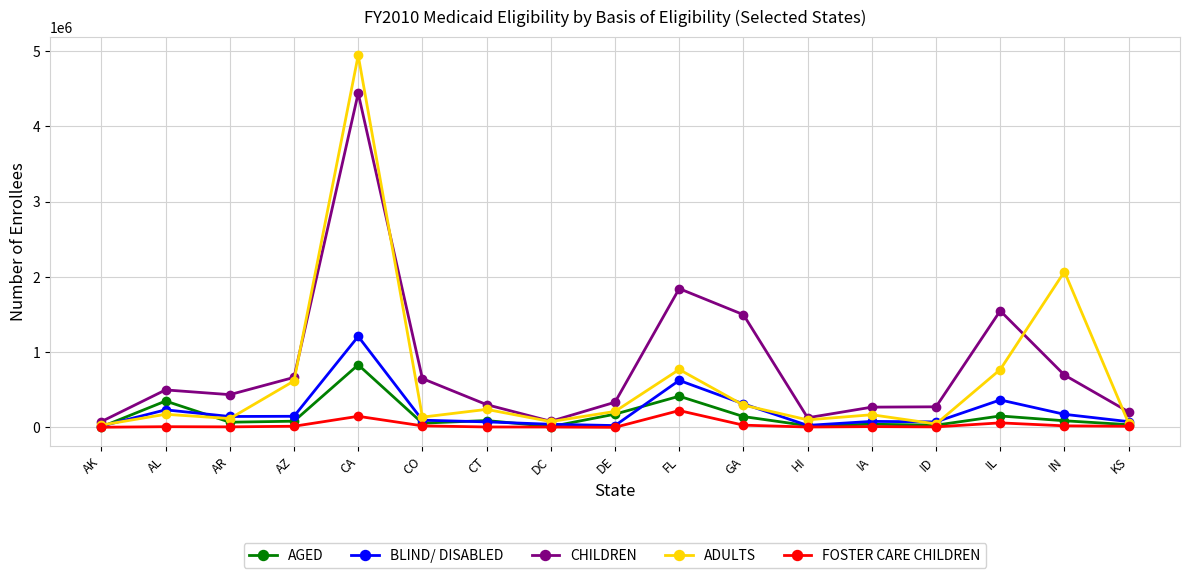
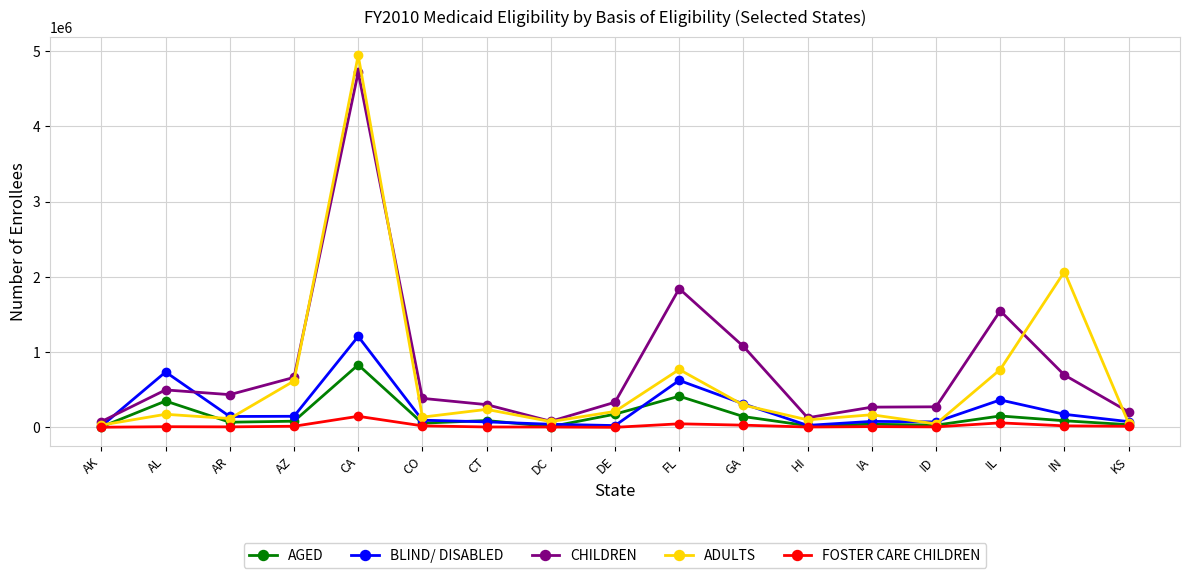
BLIND/ DISABLED, AL: 200000 -> 700000
CHILDREN, CA: 4400000 -> 4700000
CHILDREN, CO: 600000 -> 400000
FOSTER CARE CHILDREN, FL: 200000 -> 0
CHILDREN, GA: 1500000 -> 1100000
